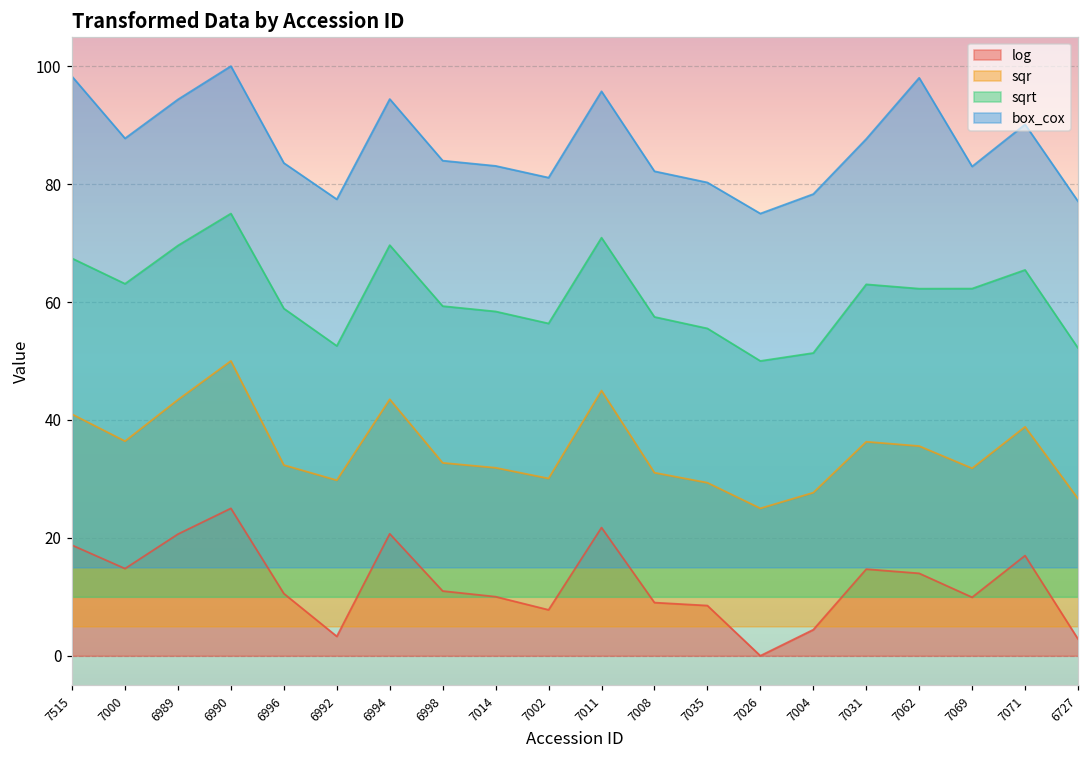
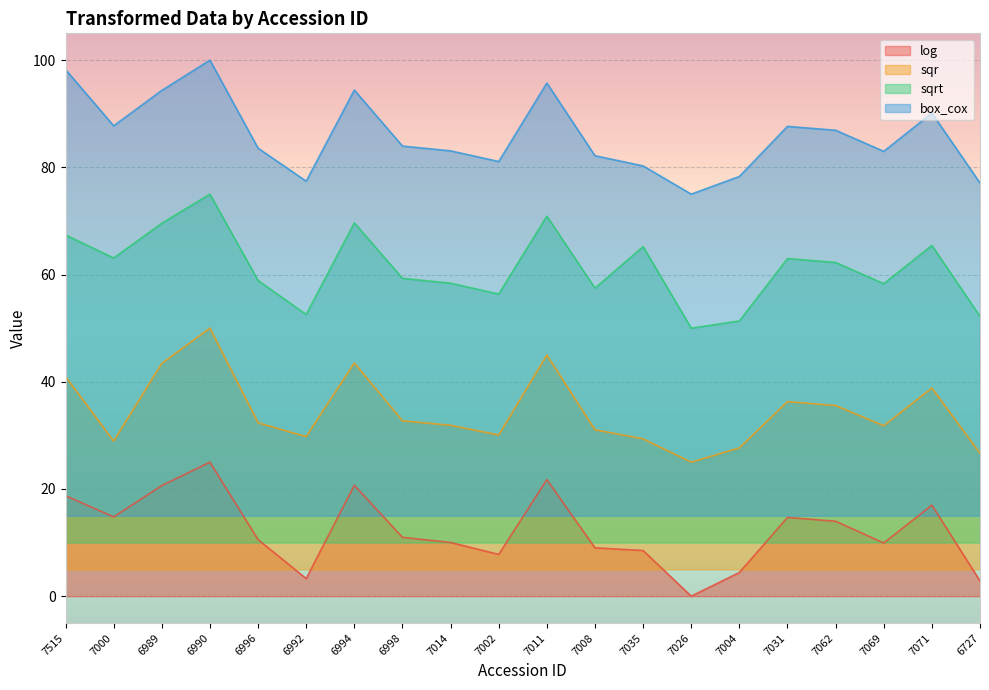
sqr, 7000: 36 -> 29
sqrt, 7035: 56 -> 65
box_cox, 7062: 98 -> 87
sqrt, 7069: 62 -> 58
